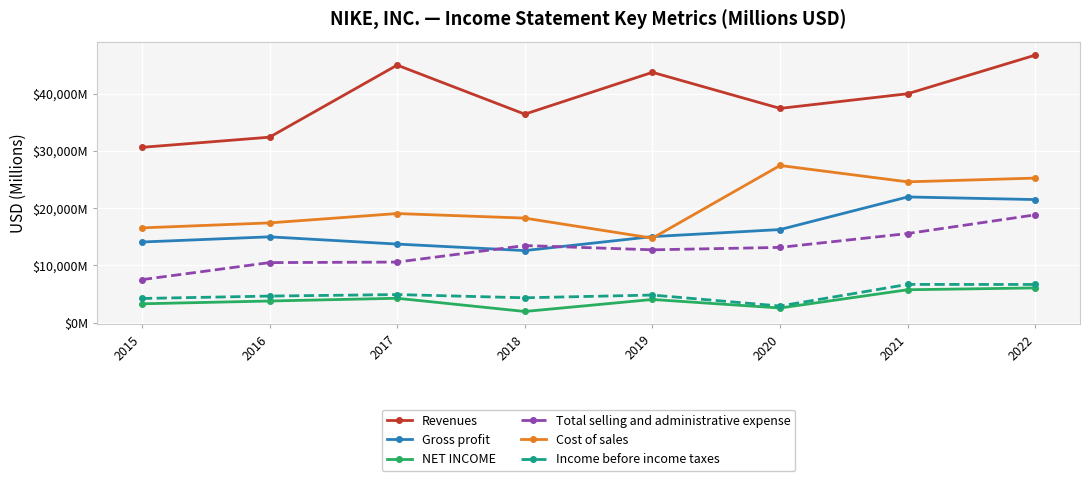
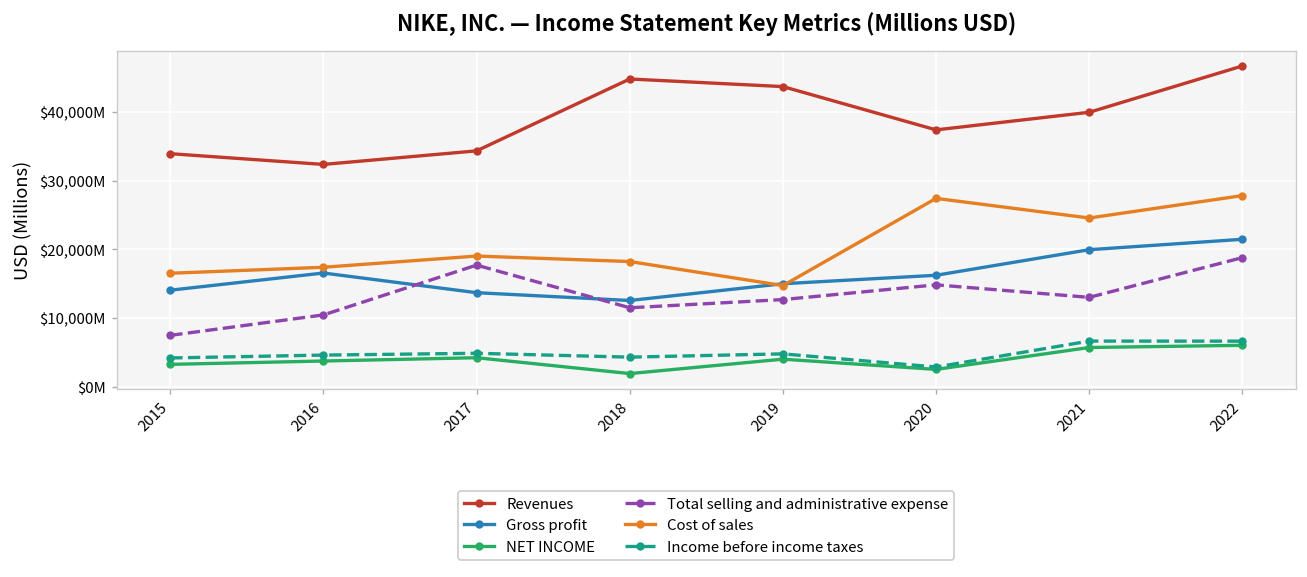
Revenues, 2015: $31,000,000,000 -> $34,000,000,000
Gross profit, 2016: $15,000,000,000 -> $17,000,000,000
Revenues, 2017: $45,000,000,000 -> $34,000,000,000
Total selling and administrative expense, 2017: $11,000,000,000 -> $18,000,000,000
Revenues, 2018: $36,000,000,000 -> $45,000,000,000
Total selling and administrative expense, 2018: $13,000,000,000 -> $12,000,000,000
Total selling and administrative expense, 2020: $13,000,000,000 -> $15,000,000,000
Gross profit, 2021: $22,000,000,000 -> $20,000,000,000
Total selling and administrative expense, 2021: $16,000,000,000 -> $13,000,000,000
Cost of sales, 2022: $25,000,000,000 -> $28,000,000,000
